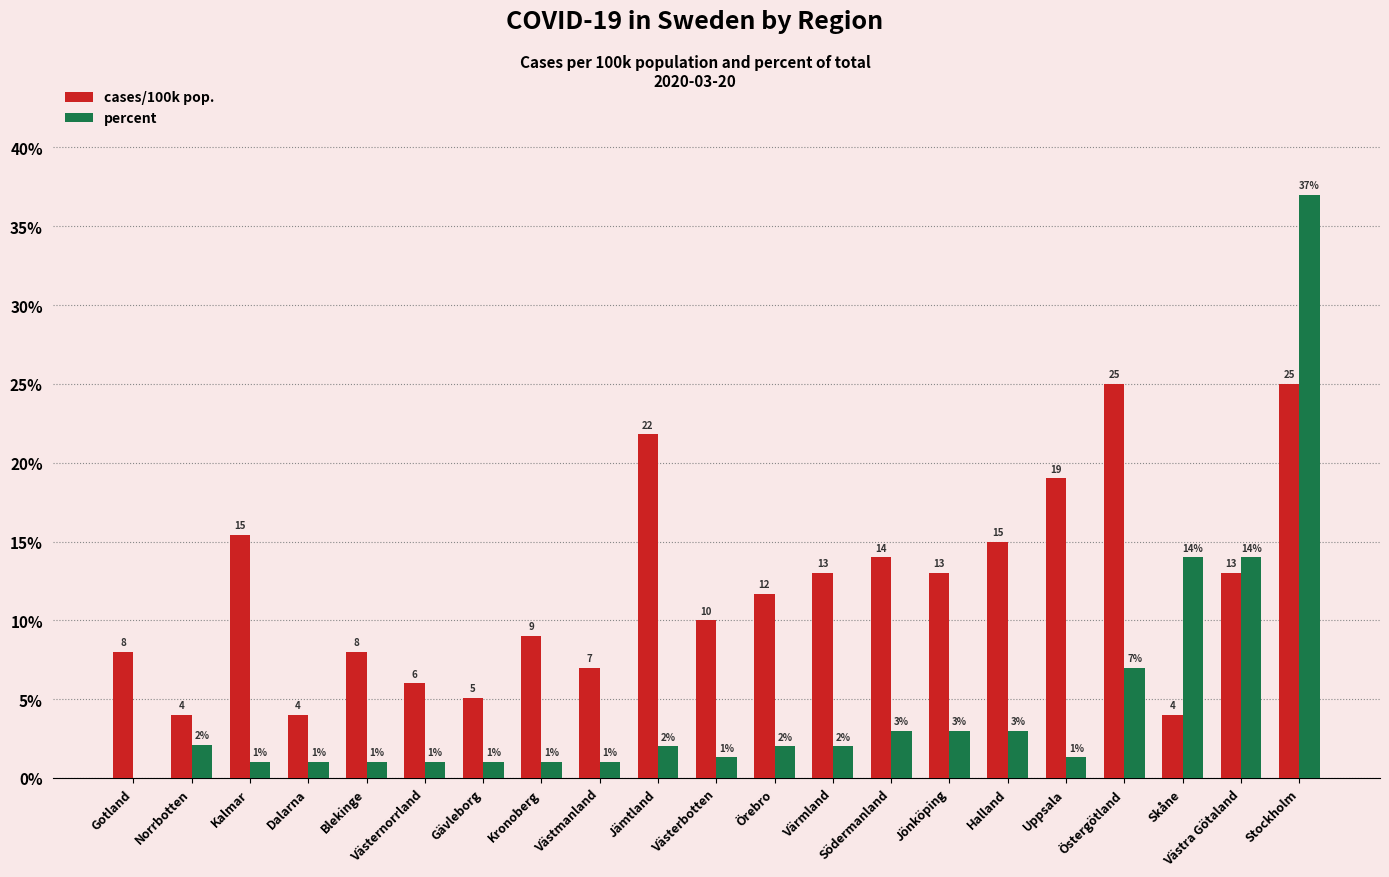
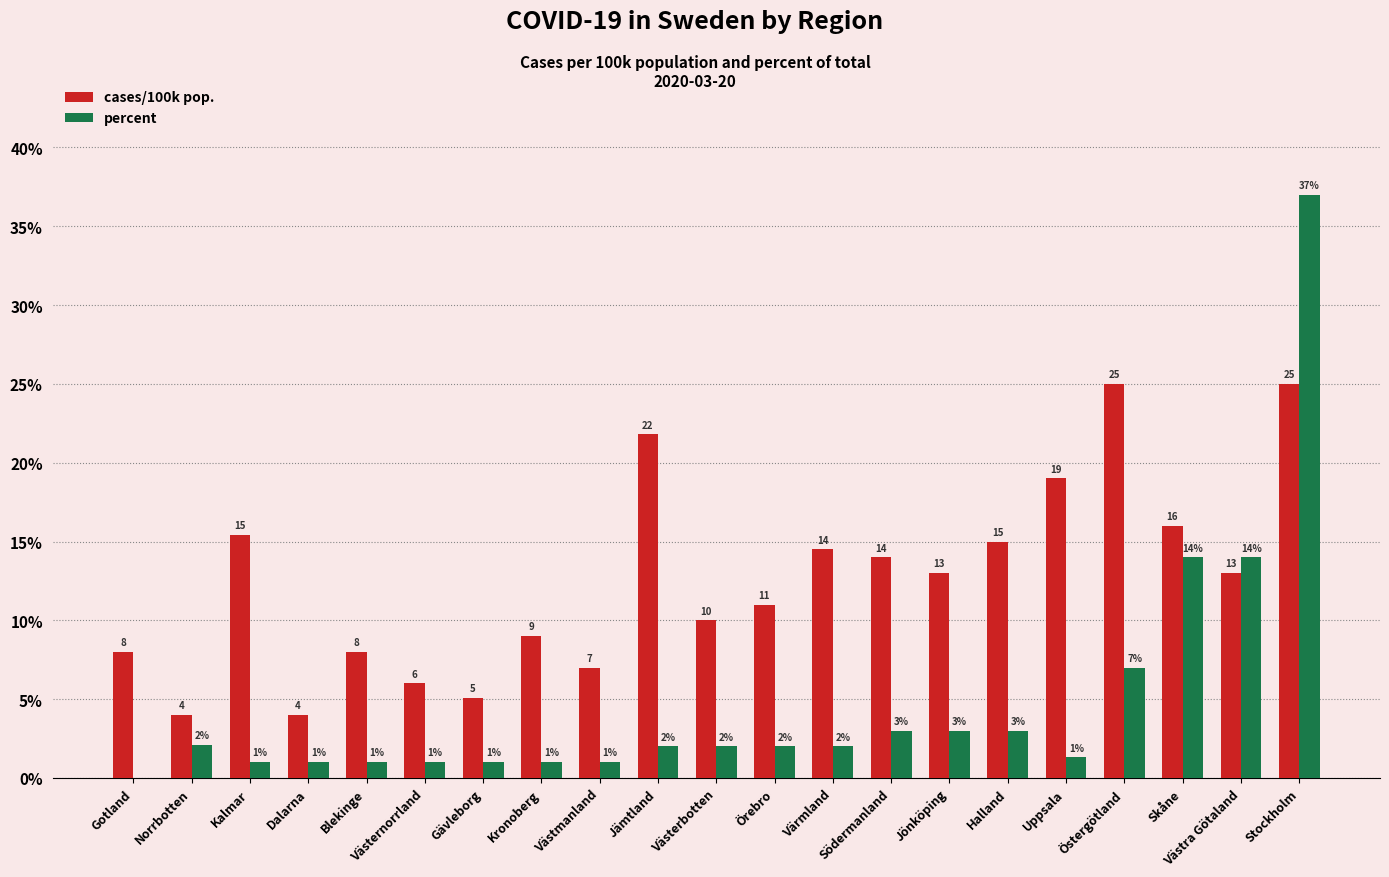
percent, Västerbotten: 1% -> 2%
cases/100k pop., Örebro: 12 -> 11
cases/100k pop., Värmland: 13 -> 14
cases/100k pop., Skåne: 4 -> 16
